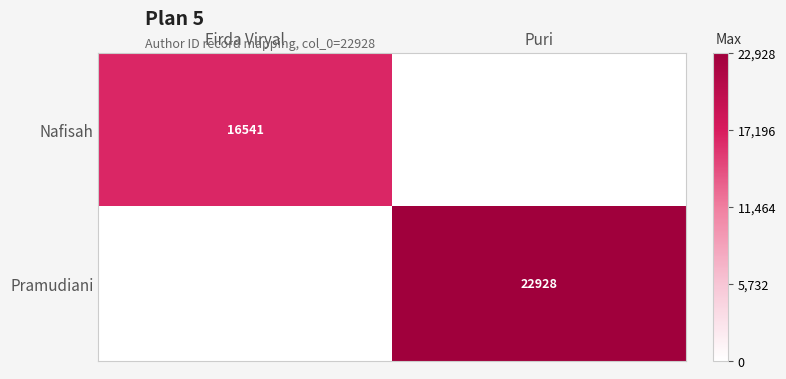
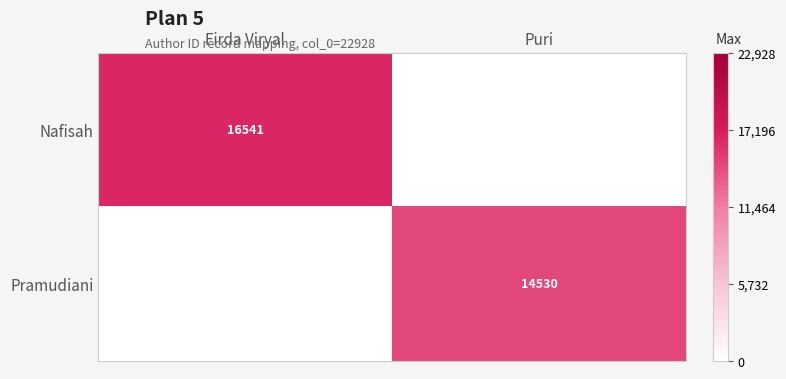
Pramudiani, Puri: 22928 -> 14530
